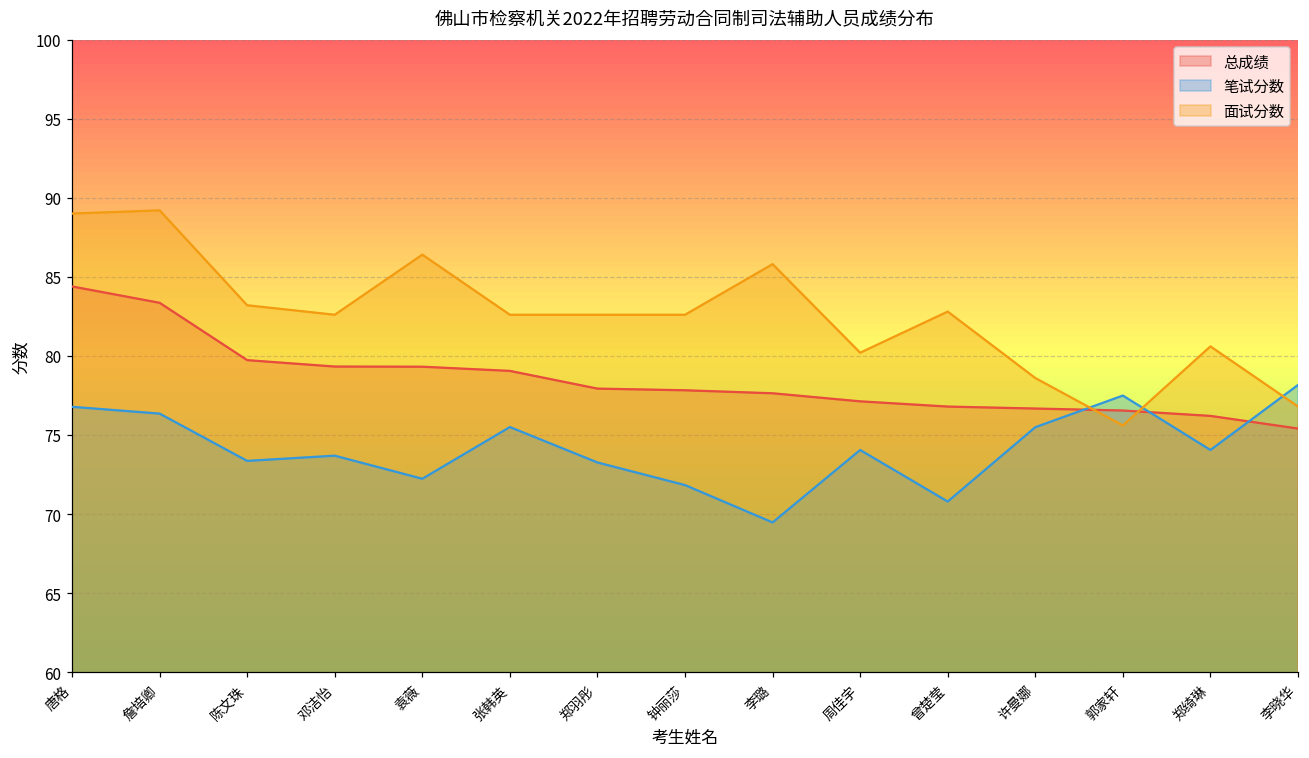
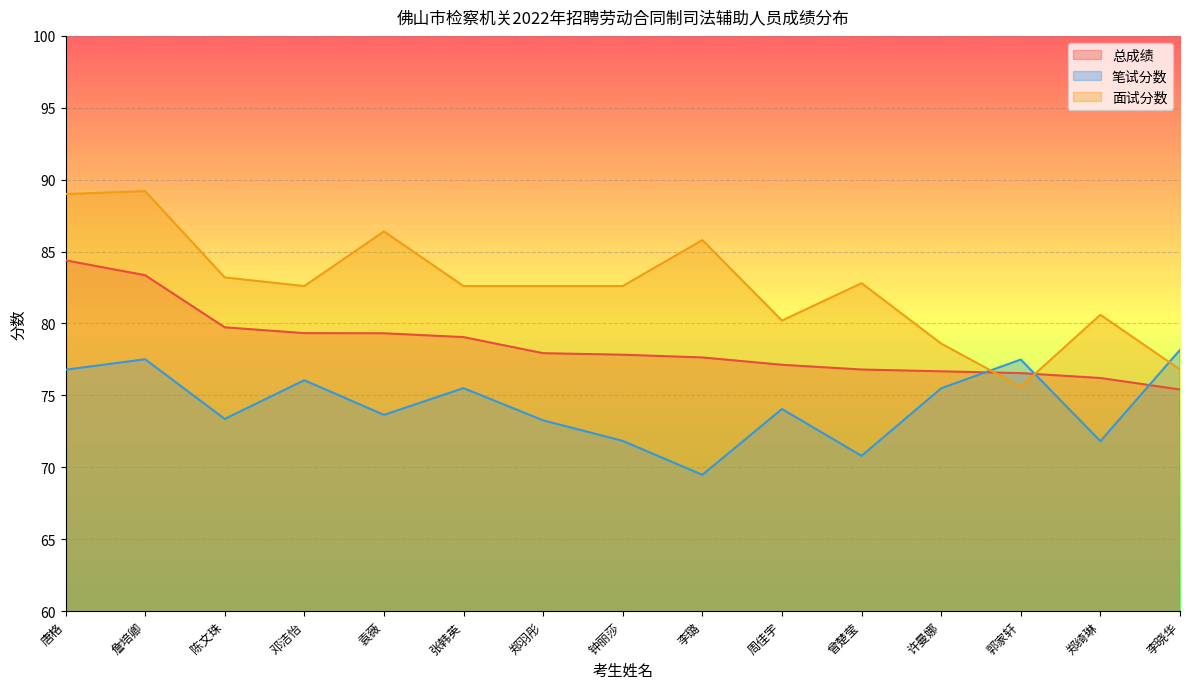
笔试分数, 詹培卿: 76.4 -> 77.5
笔试分数, 邓洁怡: 73.7 -> 76.1
笔试分数, 袁薇: 72.2 -> 73.6
笔试分数, 郑绮琳: 74.1 -> 71.8
